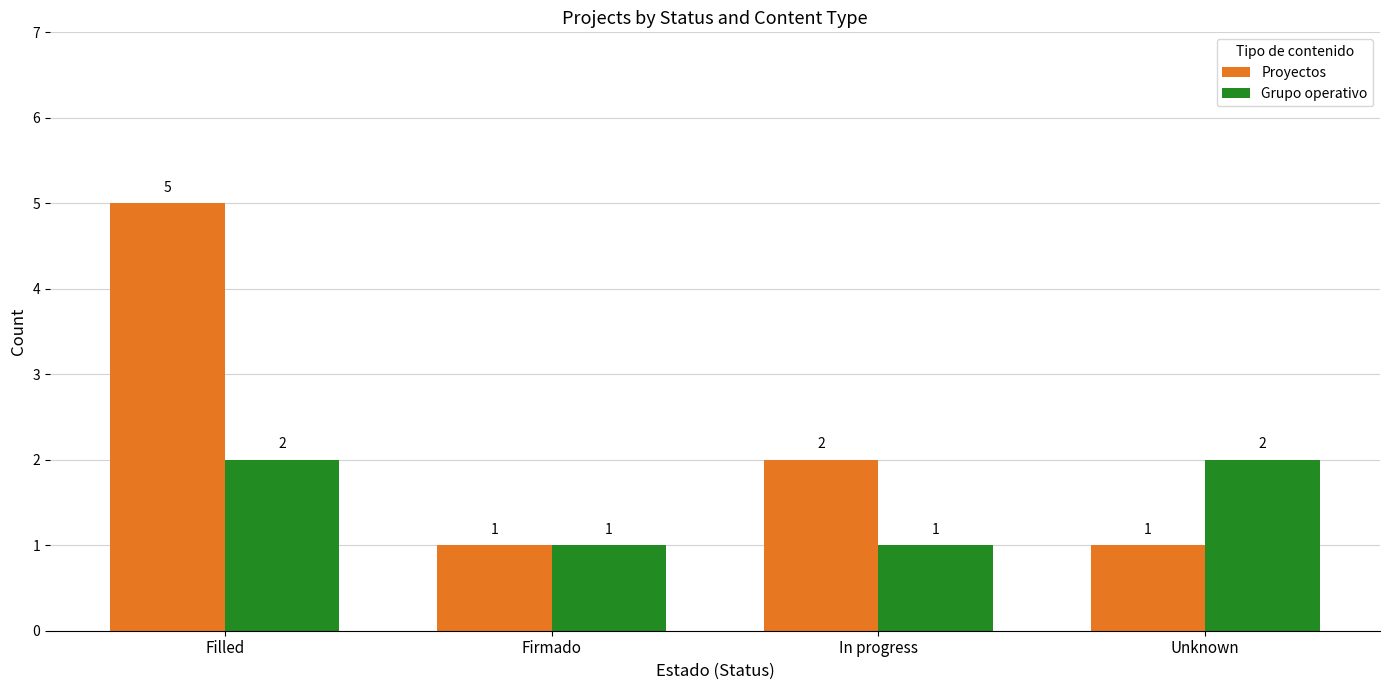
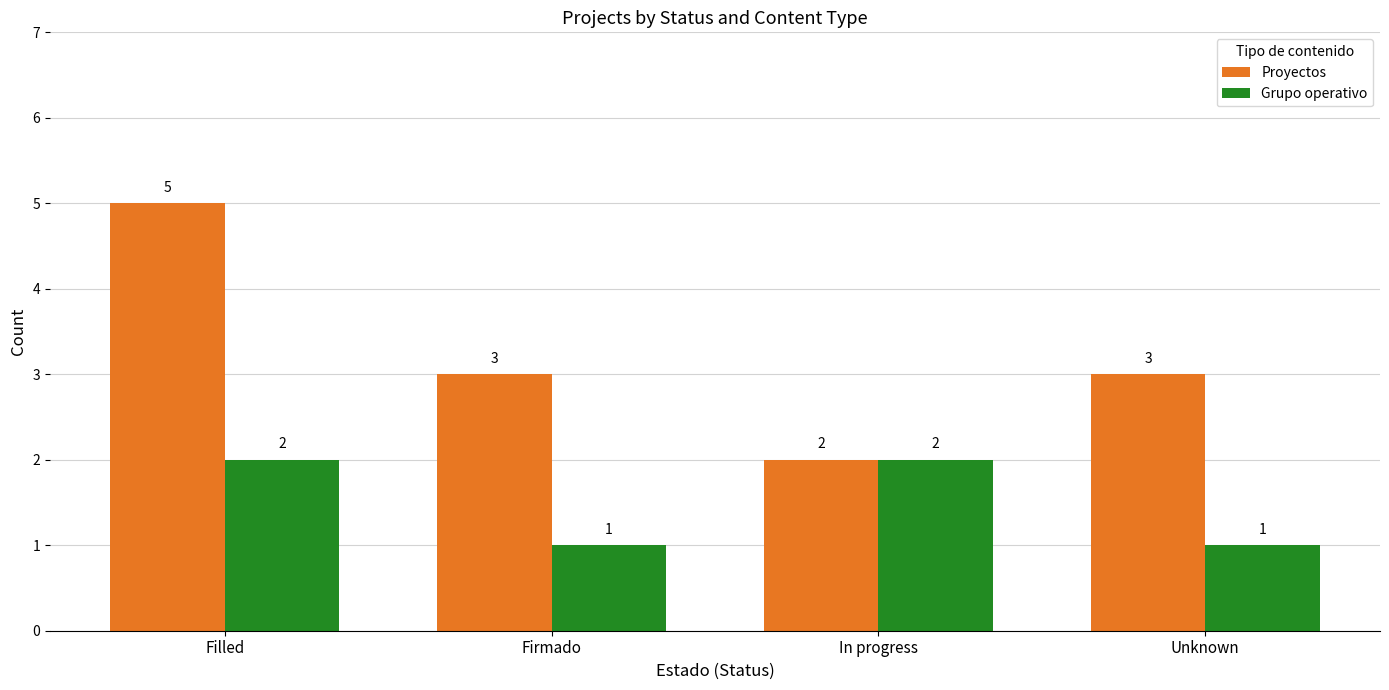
Proyectos, Firmado: 1 -> 3
Grupo operativo, In progress: 1 -> 2
Proyectos, Unknown: 1 -> 3
Grupo operativo, Unknown: 2 -> 1
